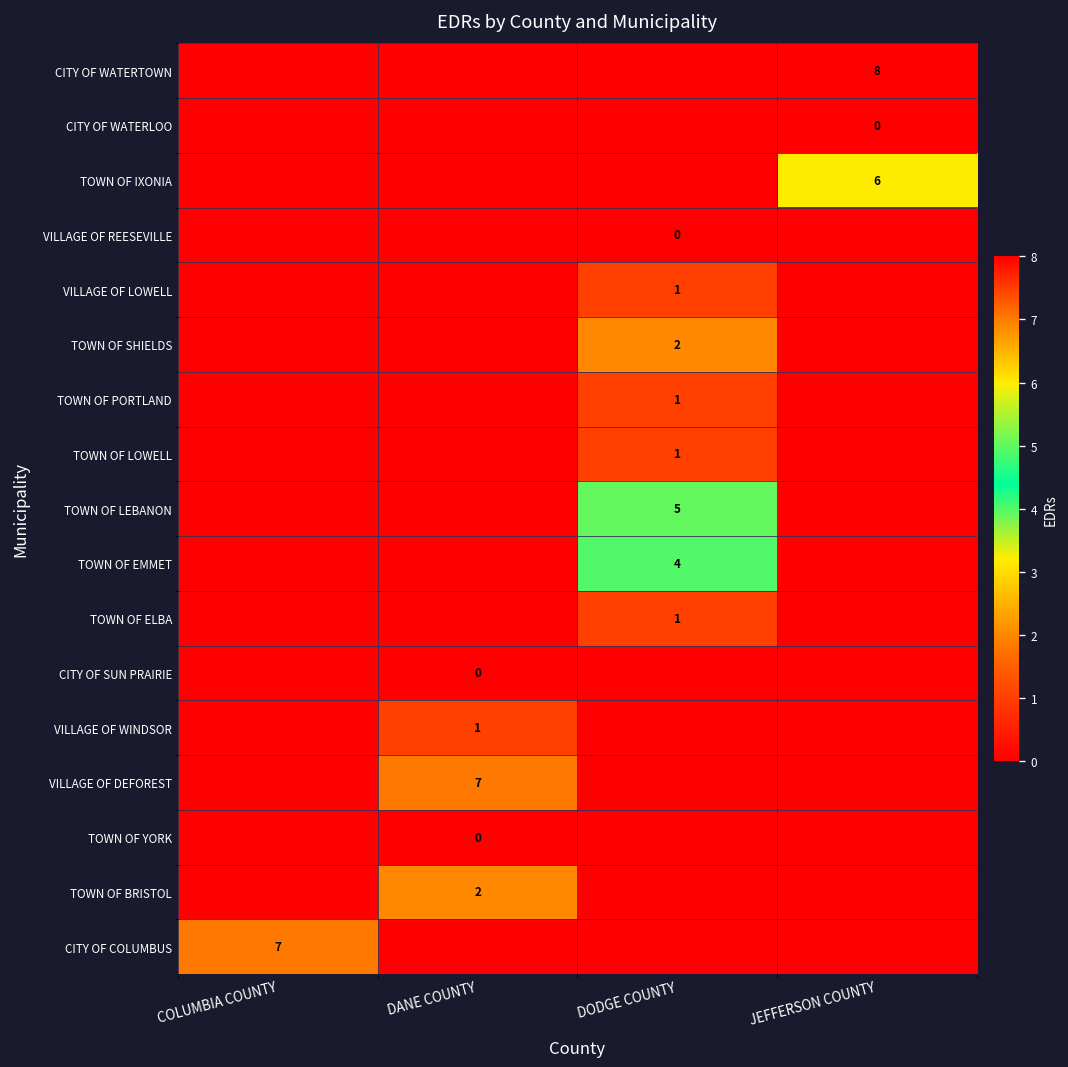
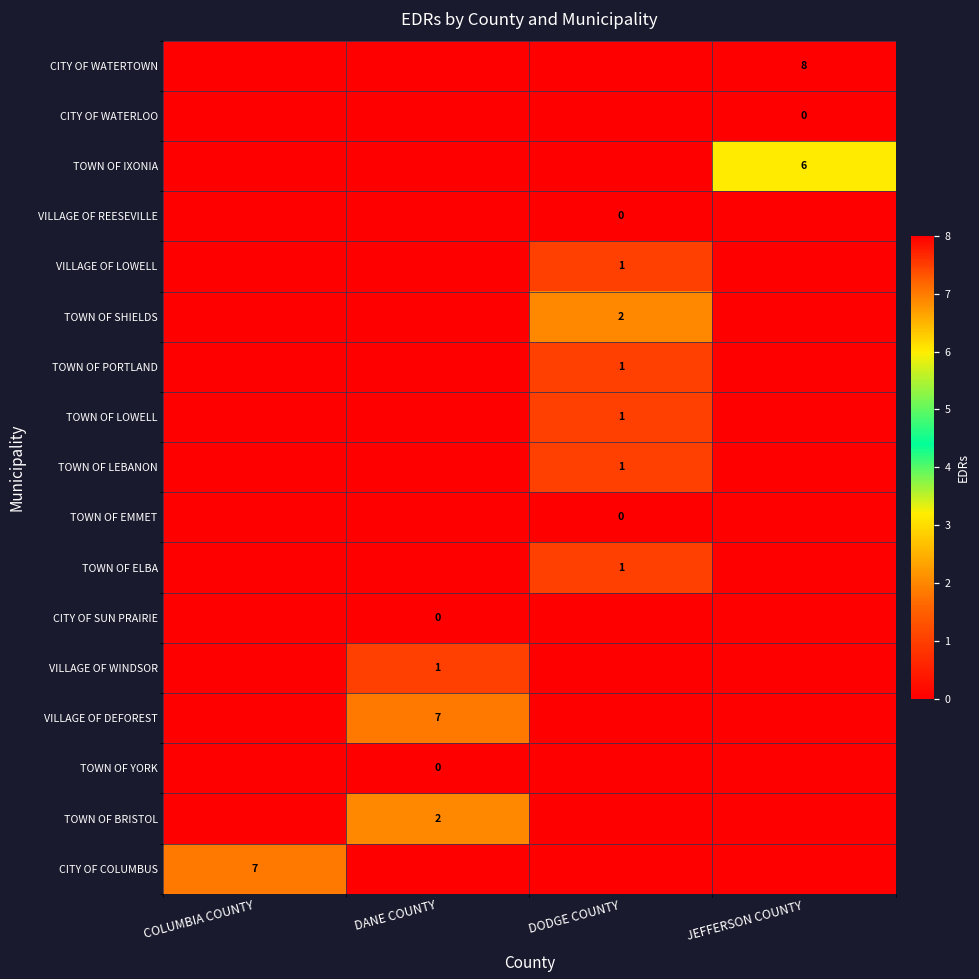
TOWN OF LEBANON, DODGE COUNTY: 5 -> 1
TOWN OF EMMET, DODGE COUNTY: 4 -> 0
